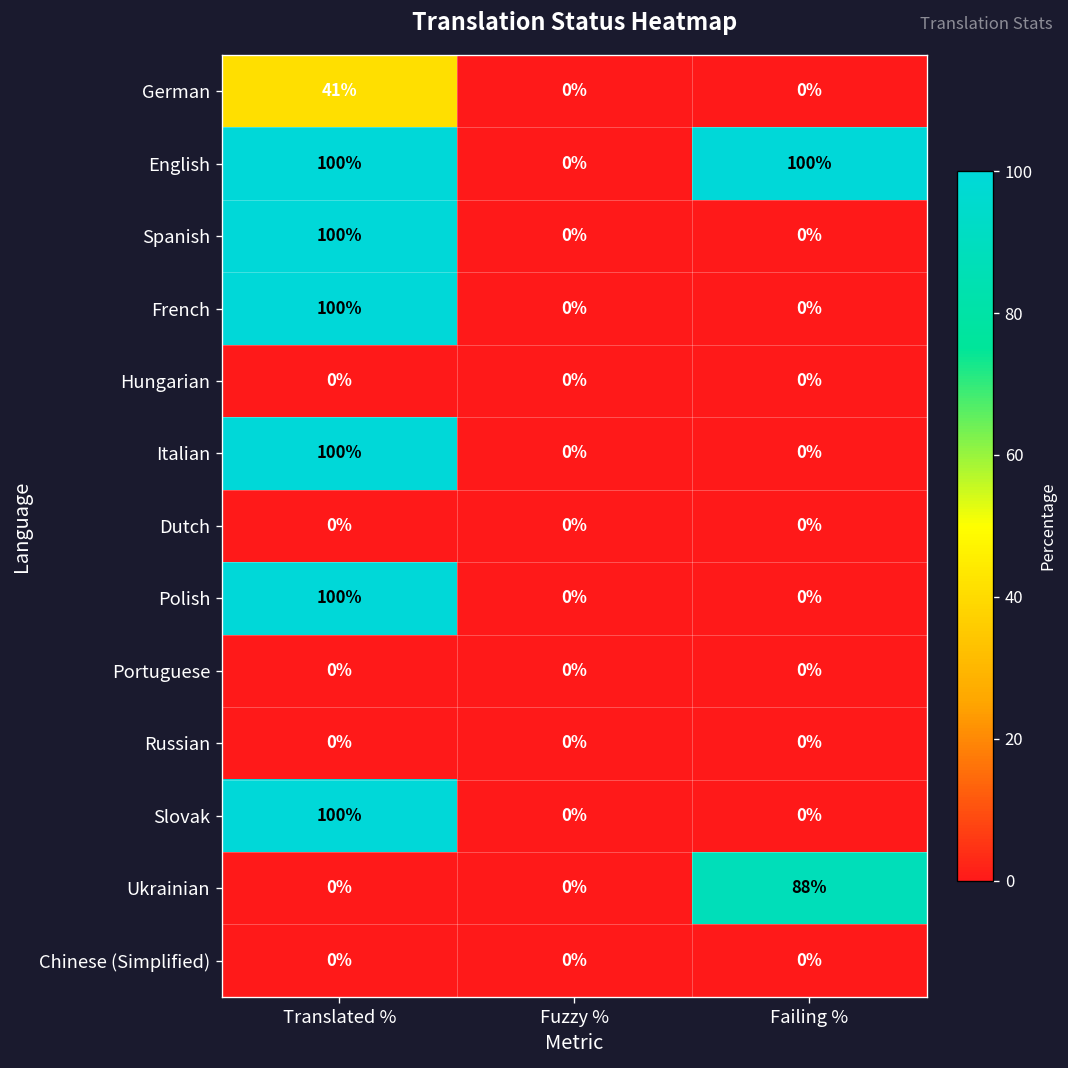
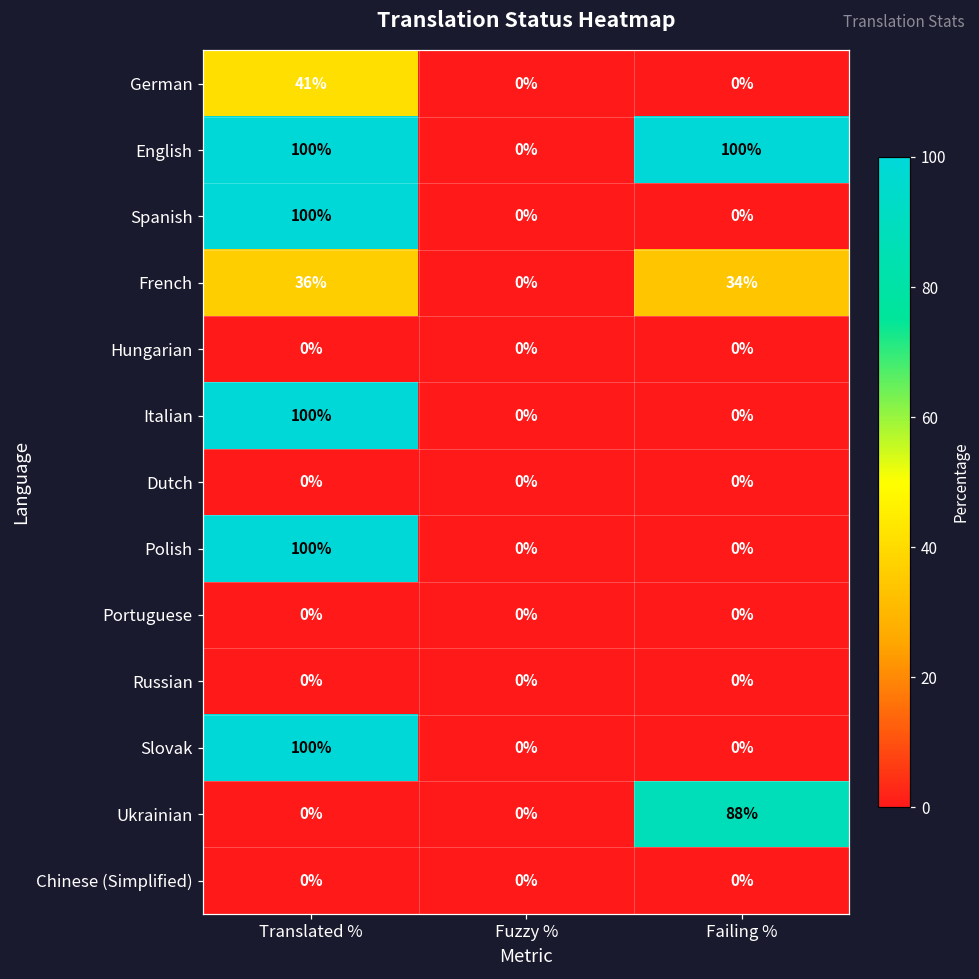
French, Translated %: 100% -> 36%
French, Failing %: 0% -> 34%
